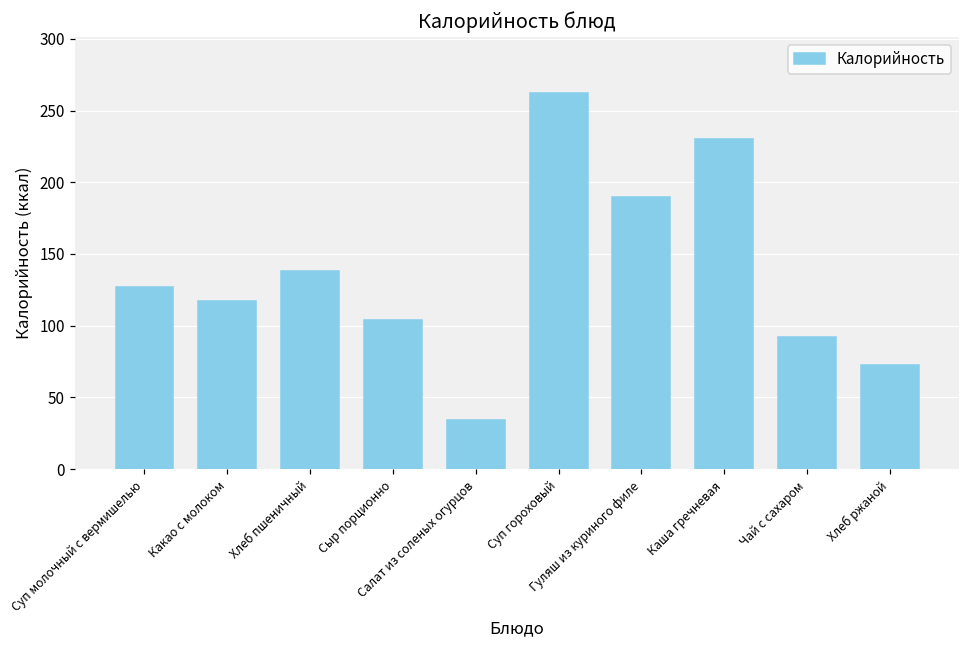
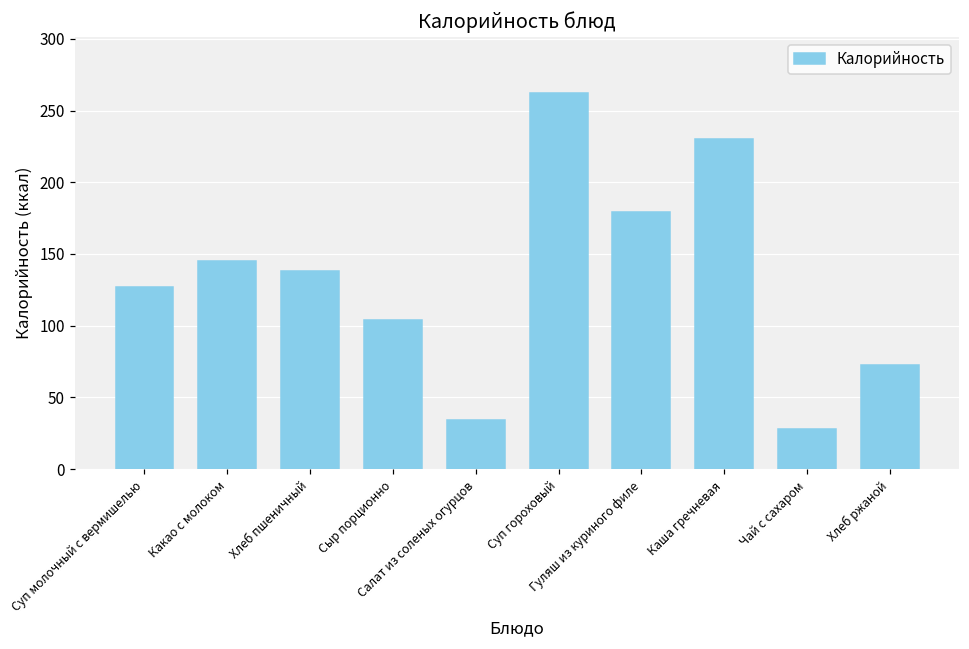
Какао с молоком: 117 -> 145
Гуляш из куриного филе: 190 -> 179
Чай с сахаром: 92 -> 28
